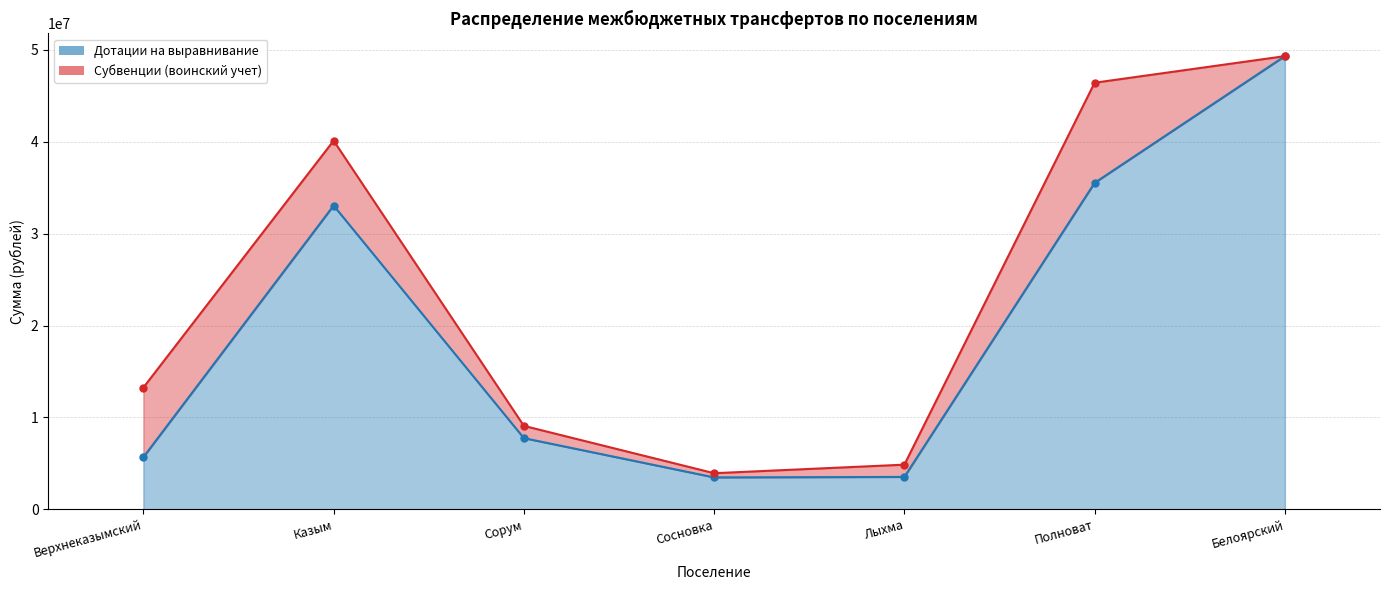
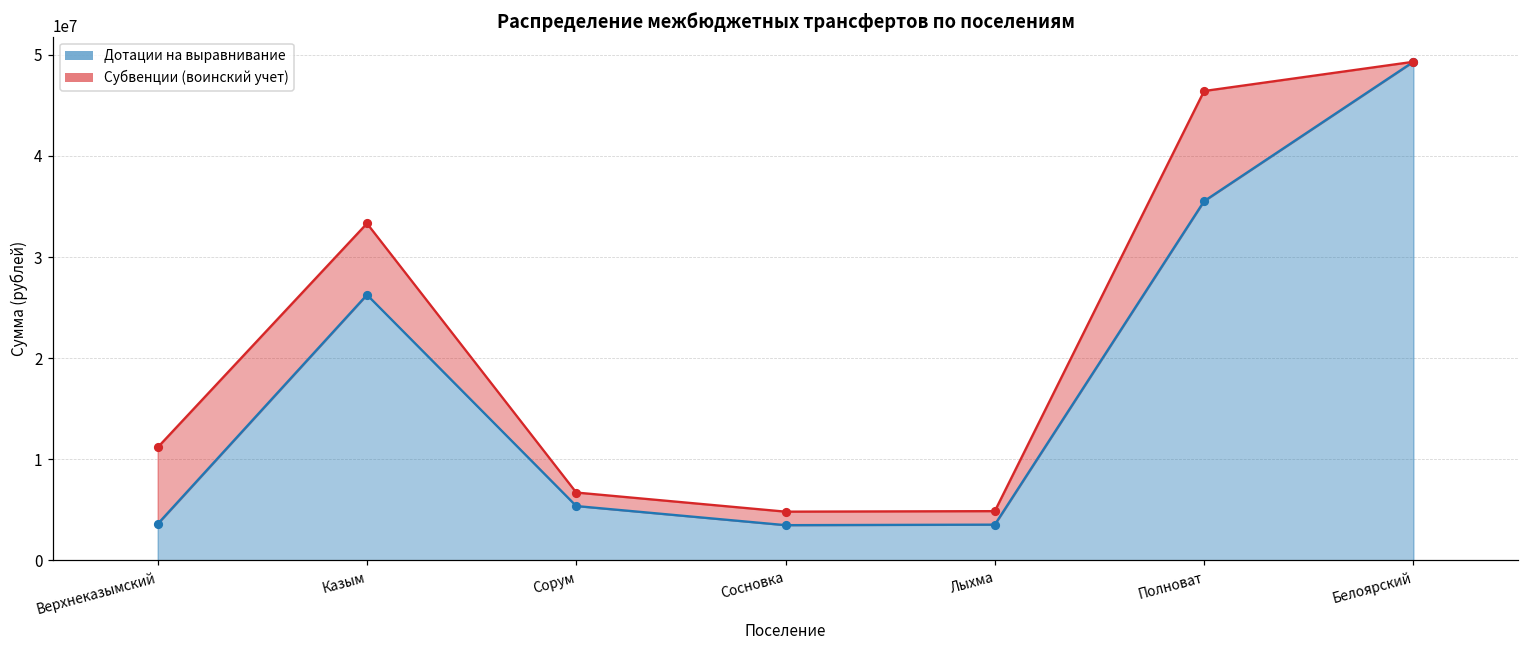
Дотации на выравнивание, Верхнеказымский: 6000000 -> 4000000
Дотации на выравнивание, Казым: 33000000 -> 26000000
Дотации на выравнивание, Сорум: 8000000 -> 5000000
Субвенции (воинский учет), Сосновка: 0 -> 1000000
